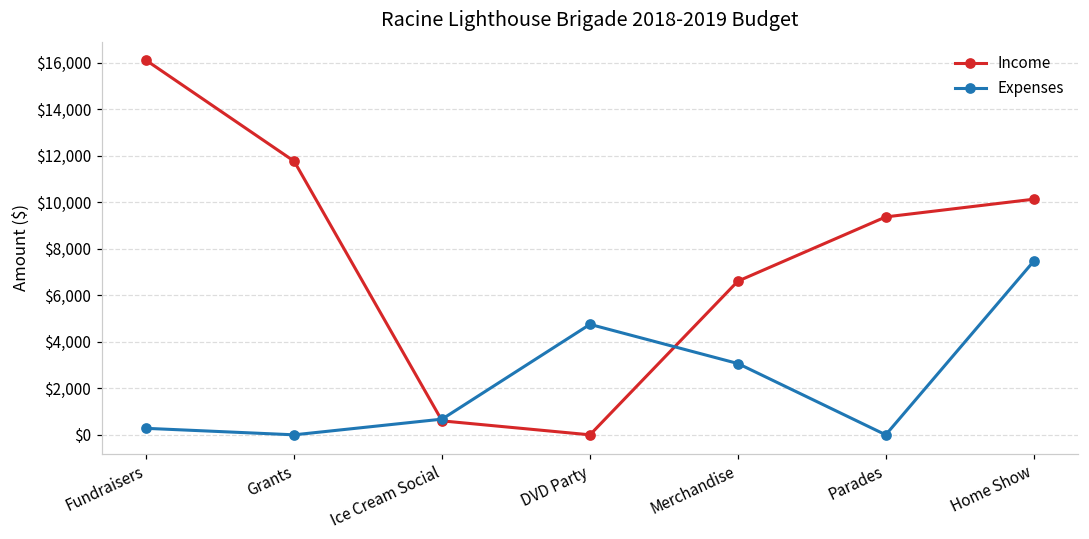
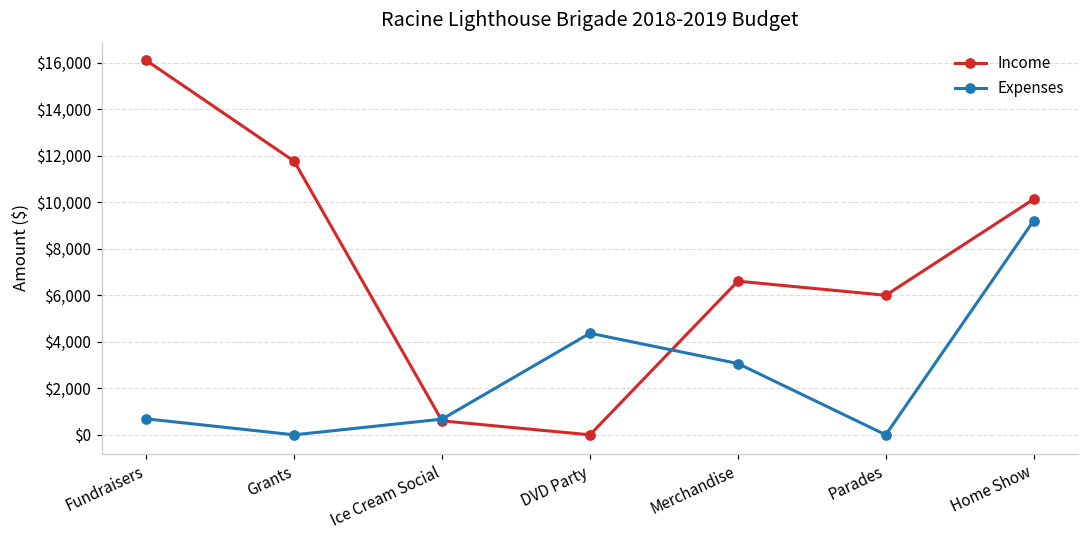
Expenses, Fundraisers: $300 -> $700
Expenses, DVD Party: $4,800 -> $4,400
Income, Parades: $9,400 -> $6,000
Expenses, Home Show: $7,500 -> $9,200
